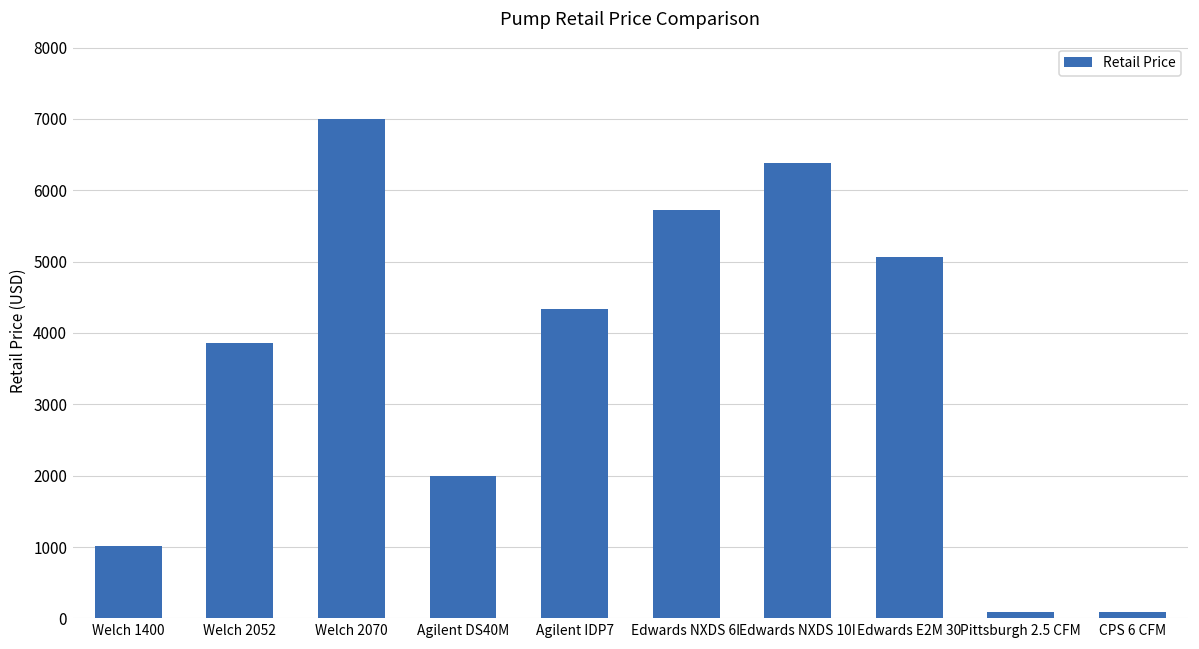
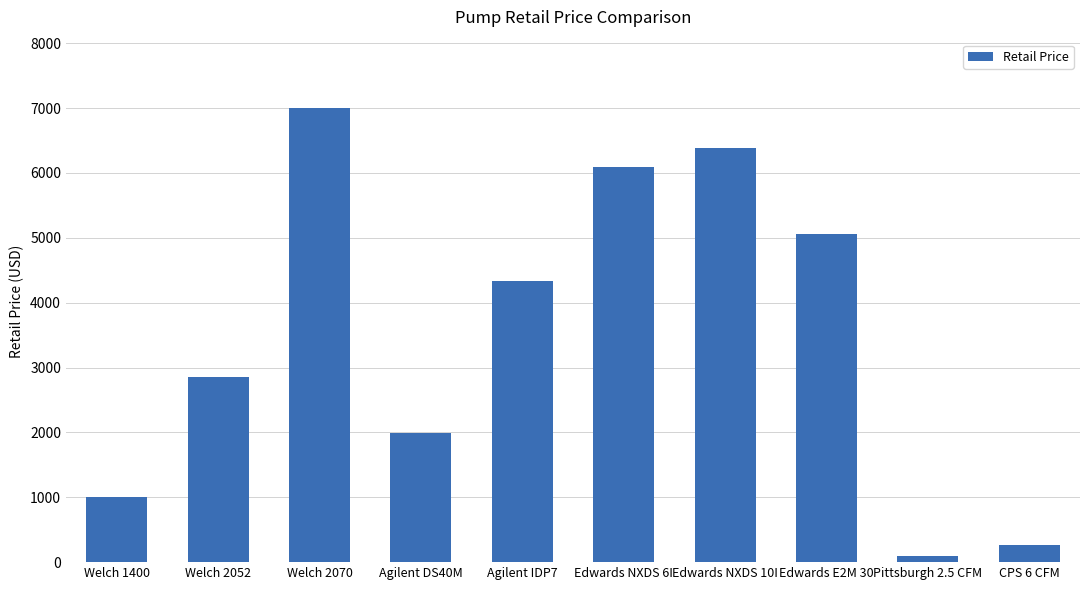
Welch 2052: 3900 -> 2900
Edwards NXDS 6I: 5700 -> 6100
CPS 6 CFM: 100 -> 300
